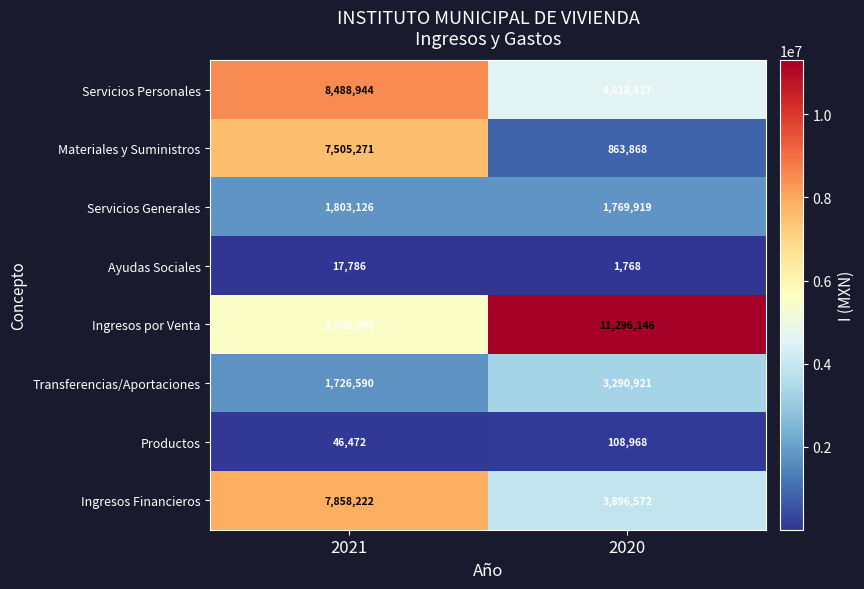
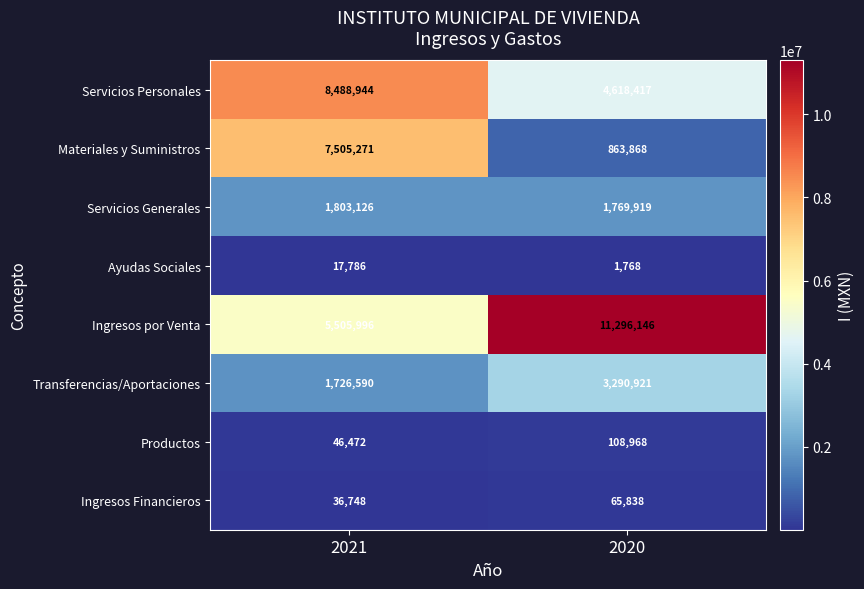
Ingresos Financieros, 2021: 7,858,222 -> 36,748
Ingresos Financieros, 2020: 3,896,572 -> 65,838
